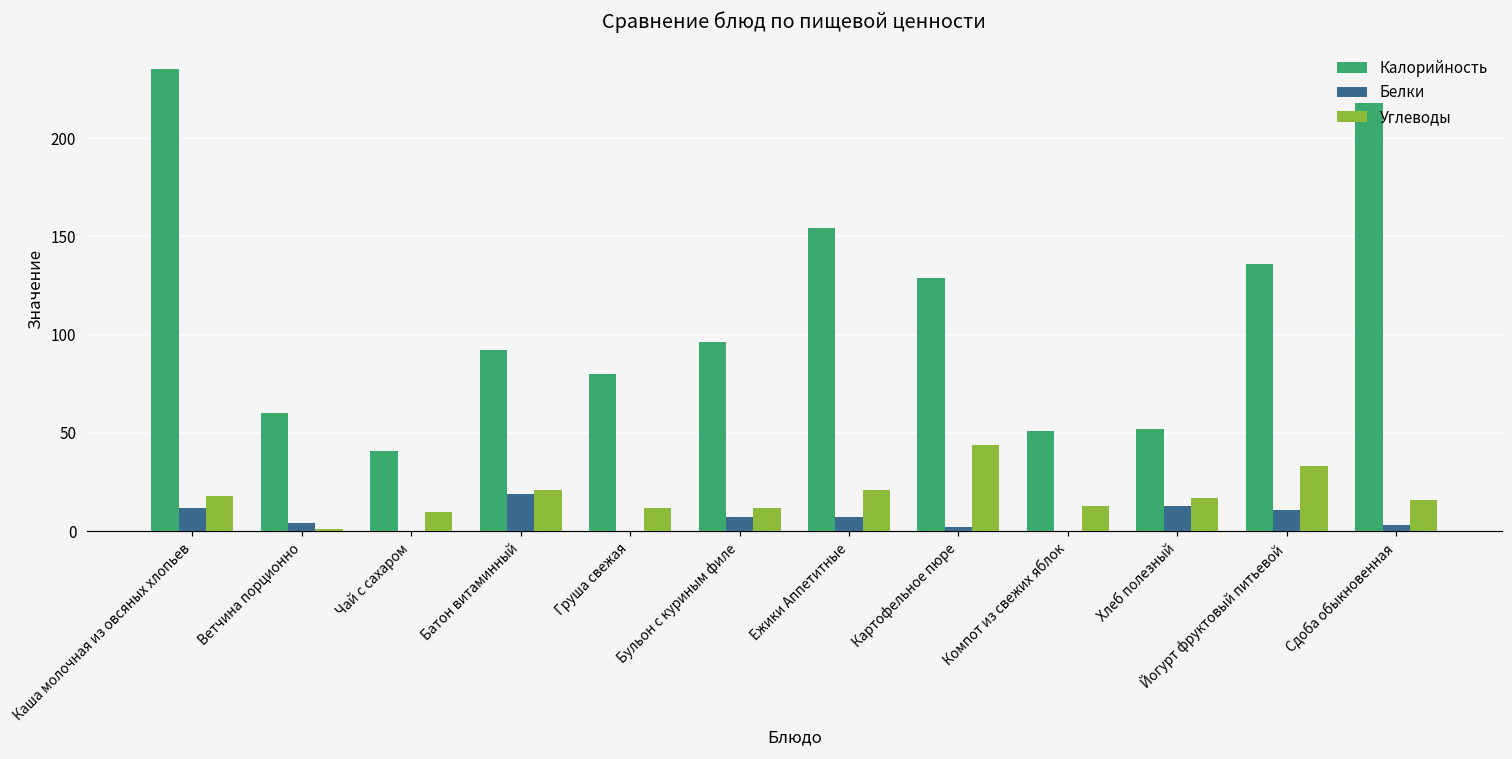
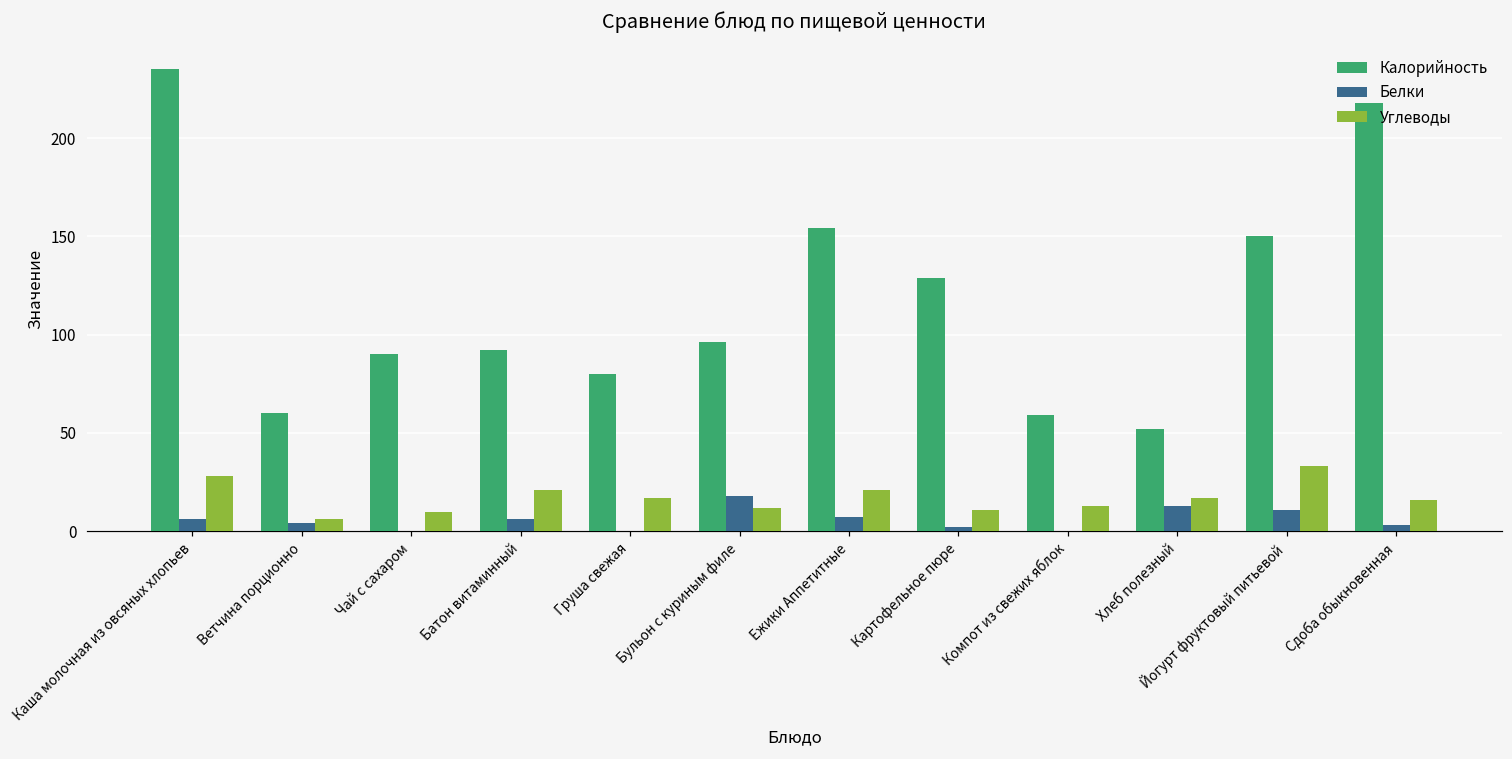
Белки, Каша молочная из овсяных хлопьев: 12 -> 6
Углеводы, Каша молочная из овсяных хлопьев: 18 -> 28
Углеводы, Ветчина порционно: 1 -> 6
Калорийность, Чай с сахаром: 41 -> 90
Белки, Батон витаминный: 19 -> 6
Углеводы, Груша свежая: 12 -> 17
Белки, Бульон с куриным филе: 7 -> 18
Углеводы, Картофельное пюре: 44 -> 11
Калорийность, Компот из свежих яблок: 51 -> 59
Калорийность, Йогурт фруктовый питьевой: 136 -> 150
